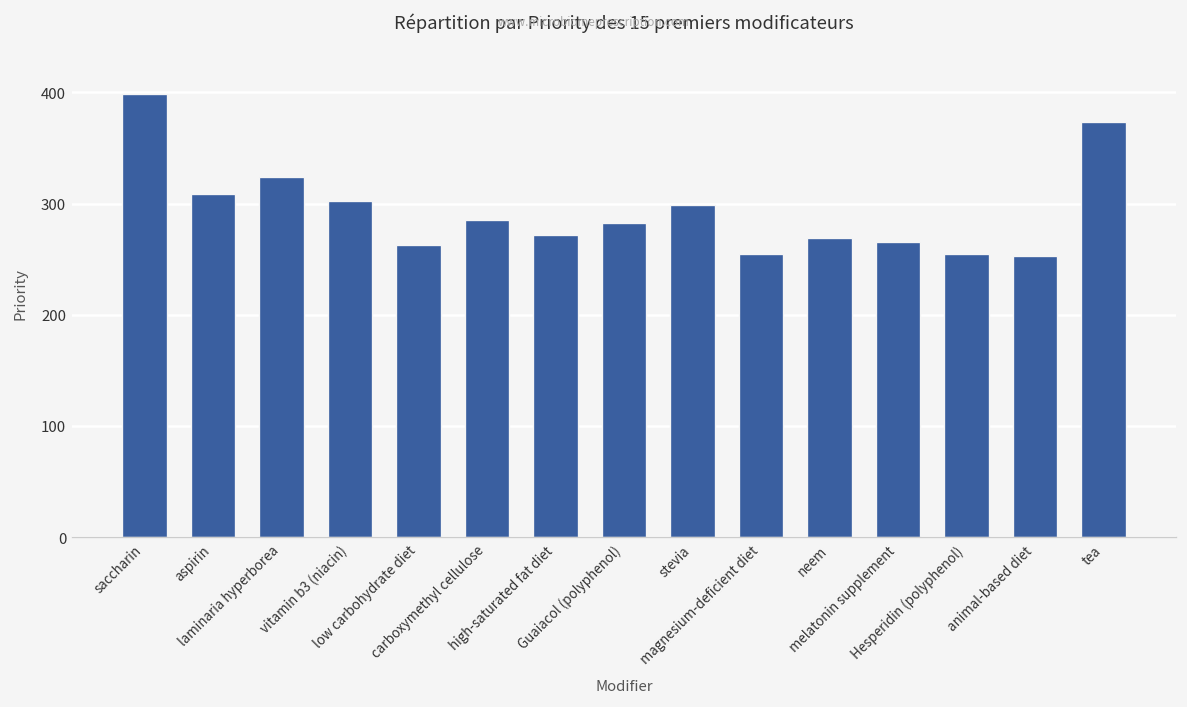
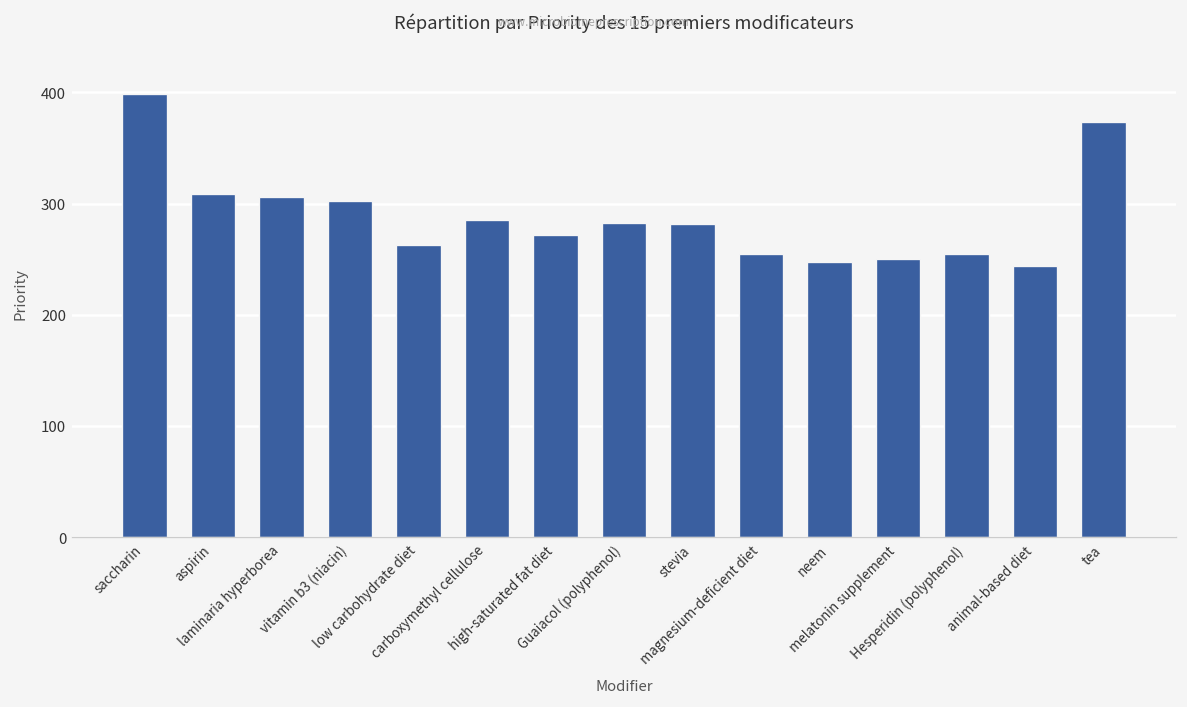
laminaria hyperborea: 320 -> 310
stevia: 300 -> 280
neem: 270 -> 250
melatonin supplement: 270 -> 250
animal-based diet: 250 -> 240
